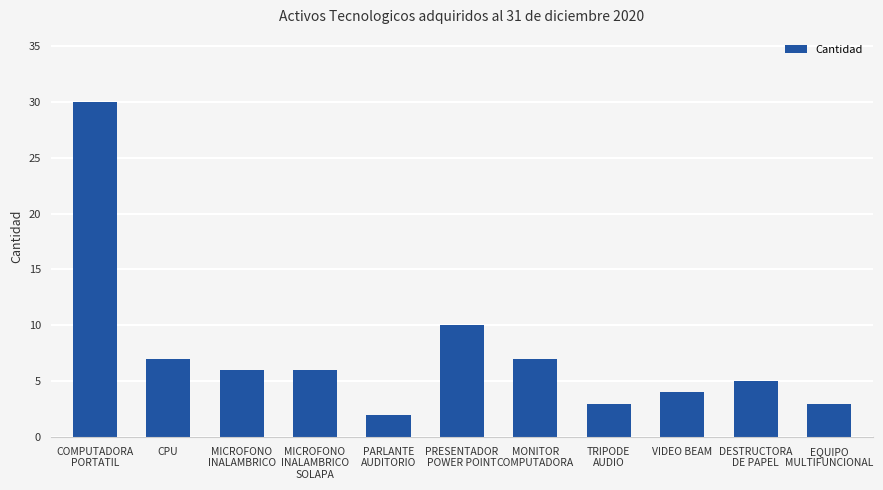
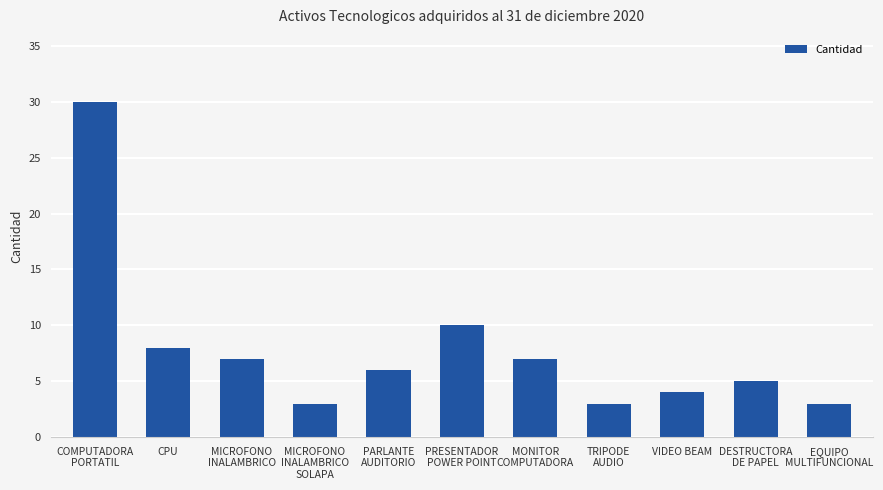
CPU: 7 -> 8
MICROFONO INALAMBRICO: 6 -> 7
MICROFONO INALAMBRICO SOLAPA: 6 -> 3
PARLANTE AUDITORIO: 2 -> 6
